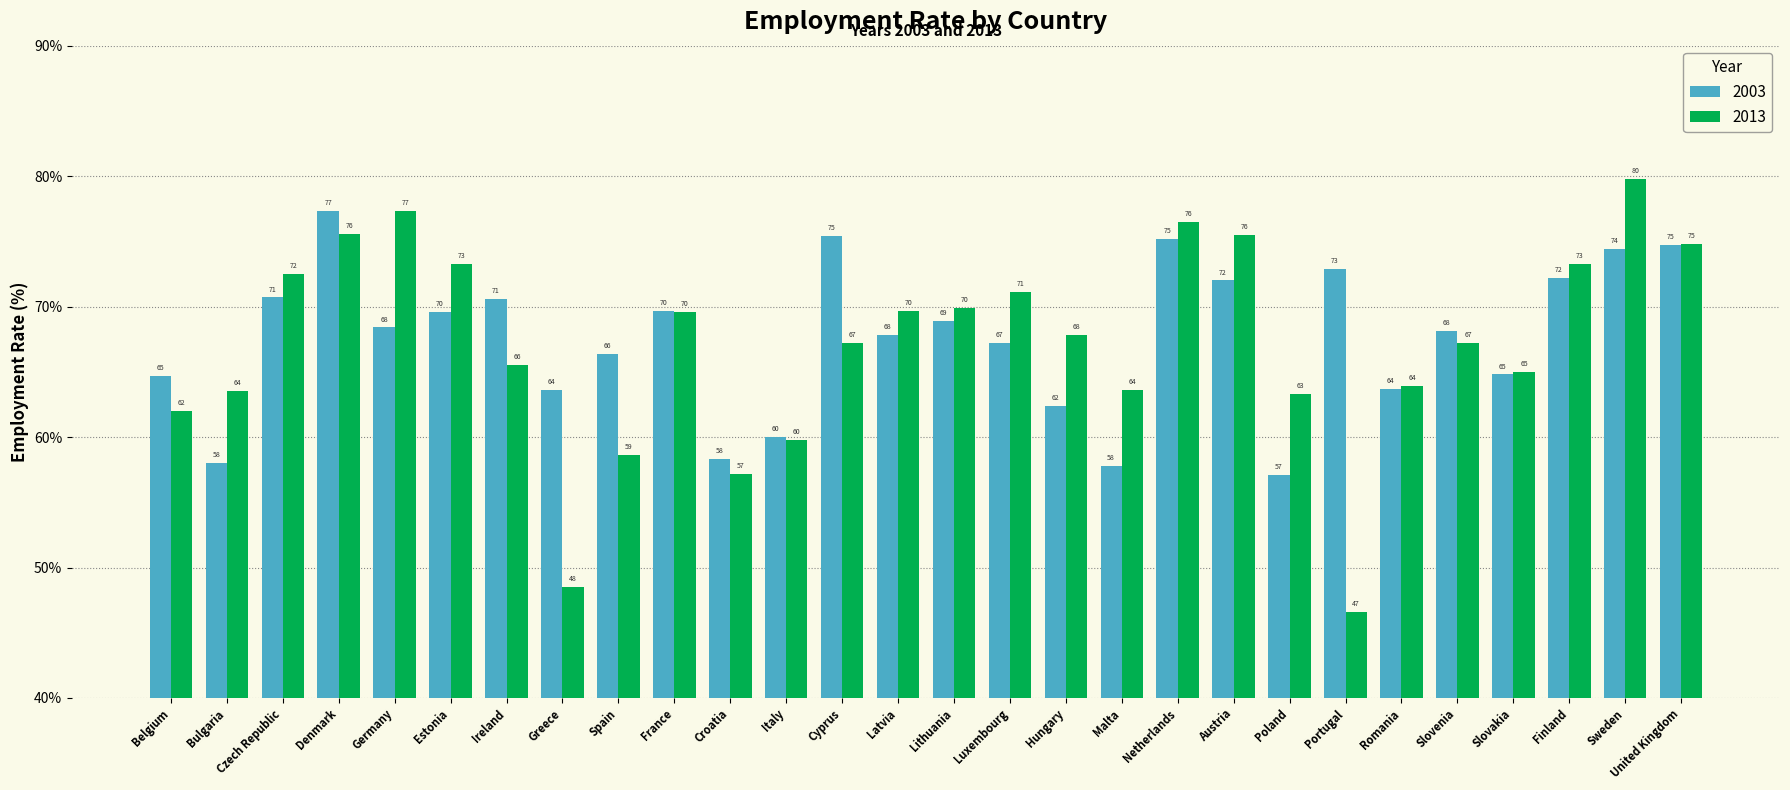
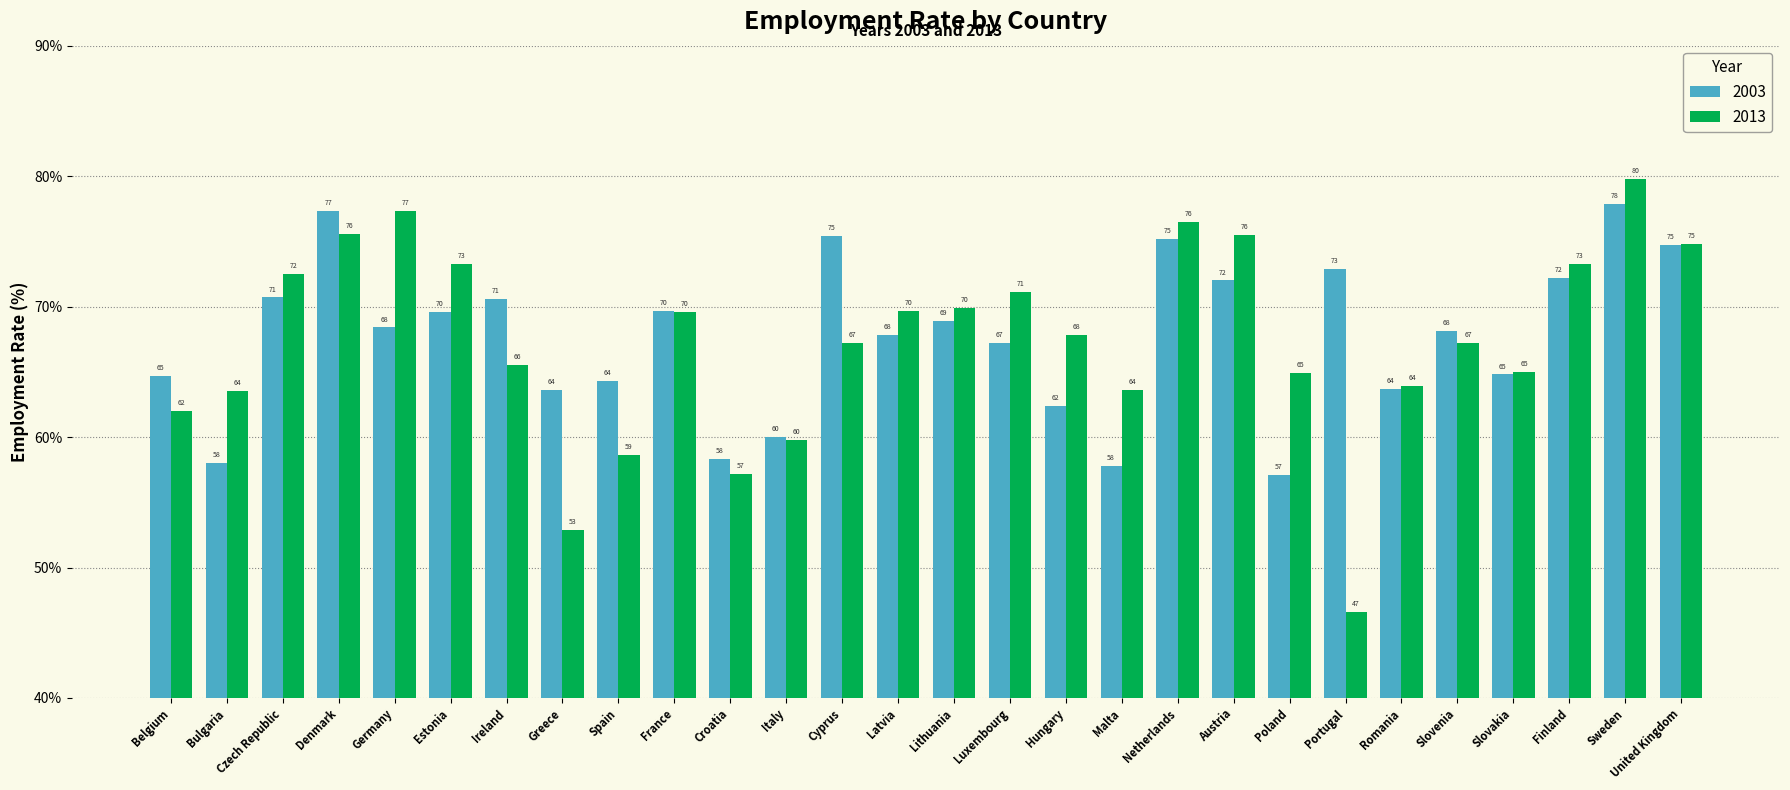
2013, Greece: 48 -> 53
2003, Spain: 66 -> 64
2013, Poland: 63 -> 65
2003, Sweden: 74 -> 78
